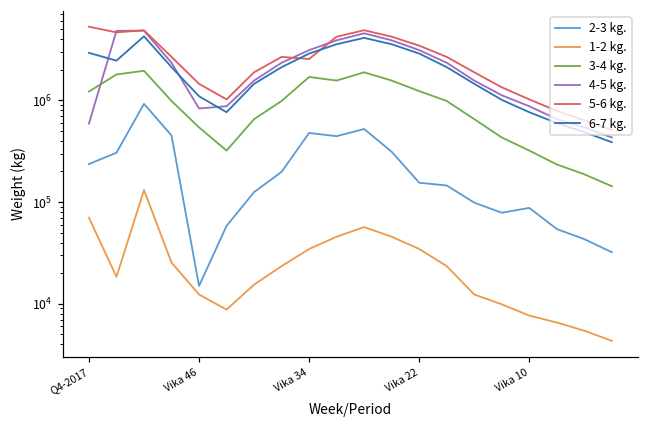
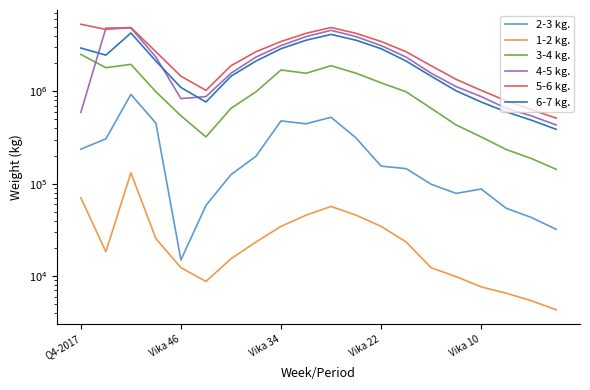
3-4 kg., Q4-2017: 1200000 -> 2500000
5-6 kg., Vika 34: 2600000 -> 3500000
